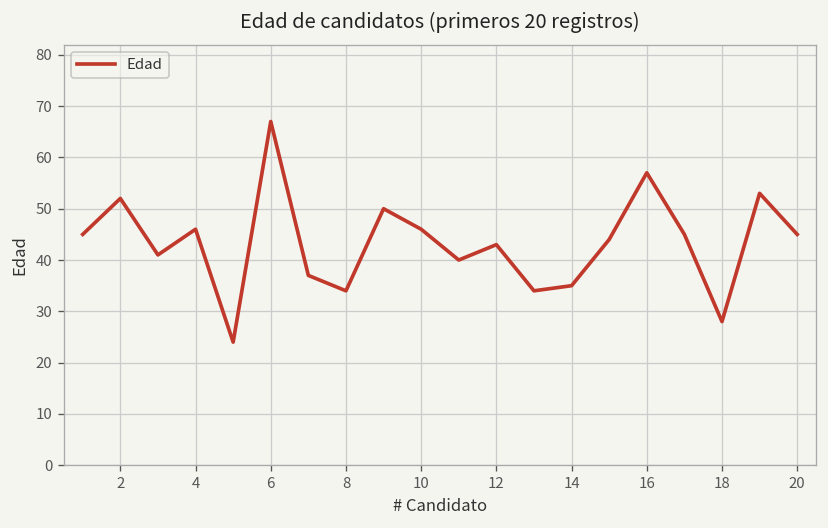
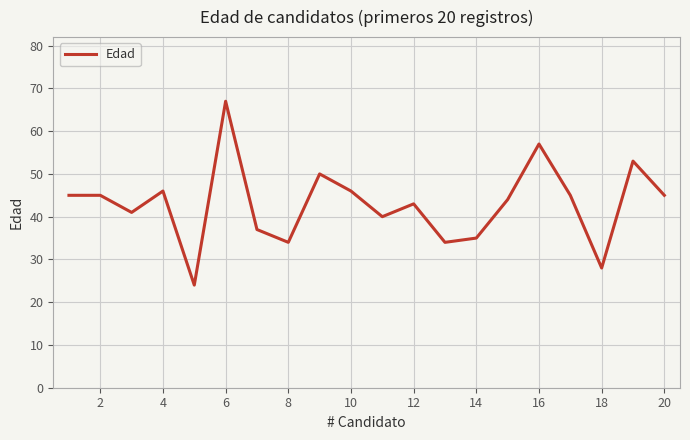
2: 52 -> 45
